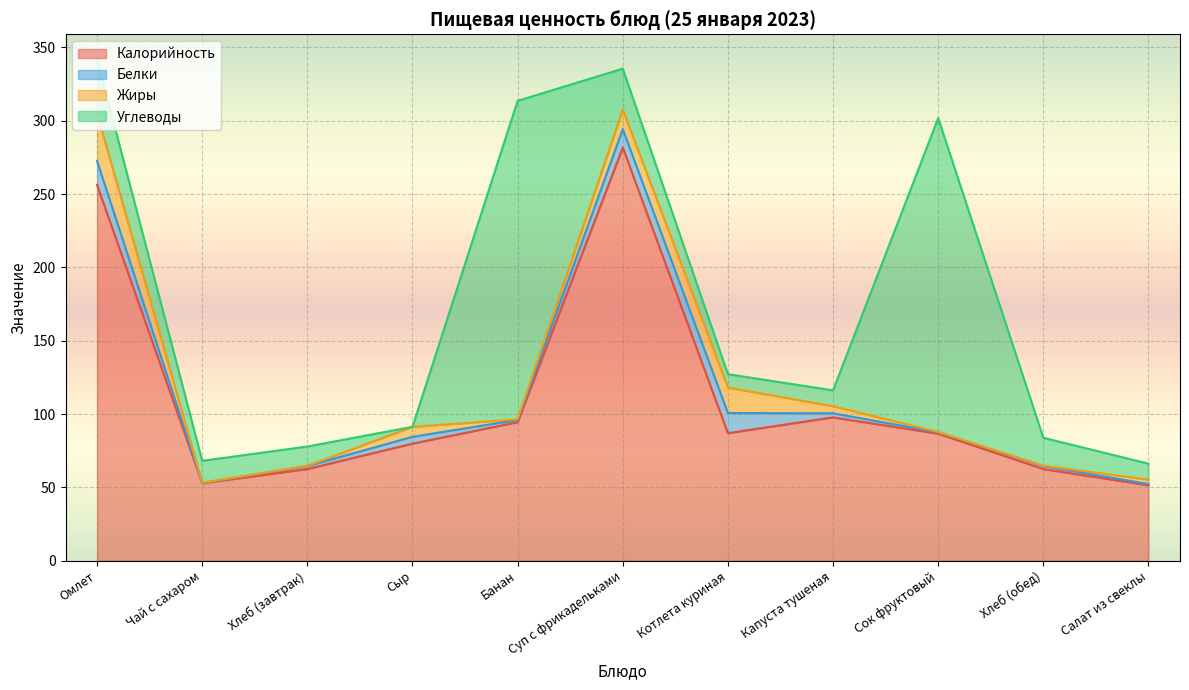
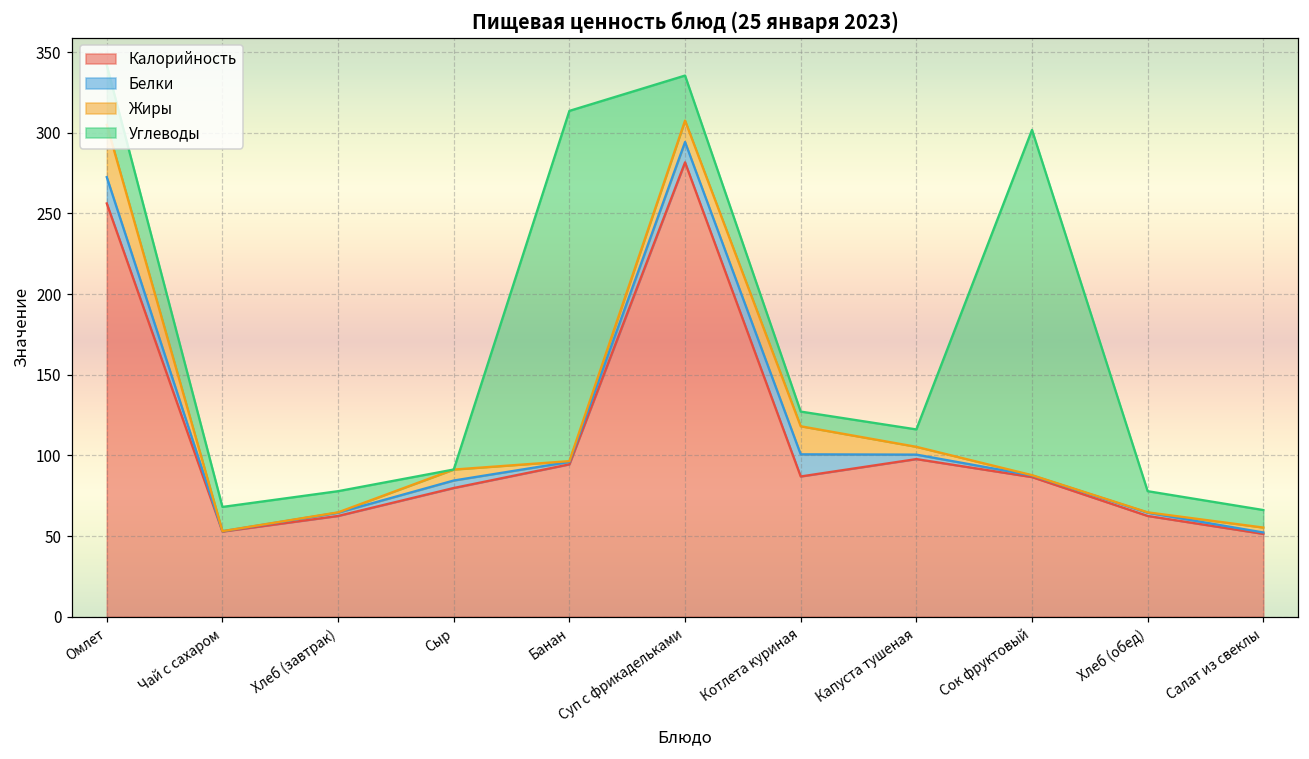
Углеводы, Хлеб (обед): 19 -> 13
